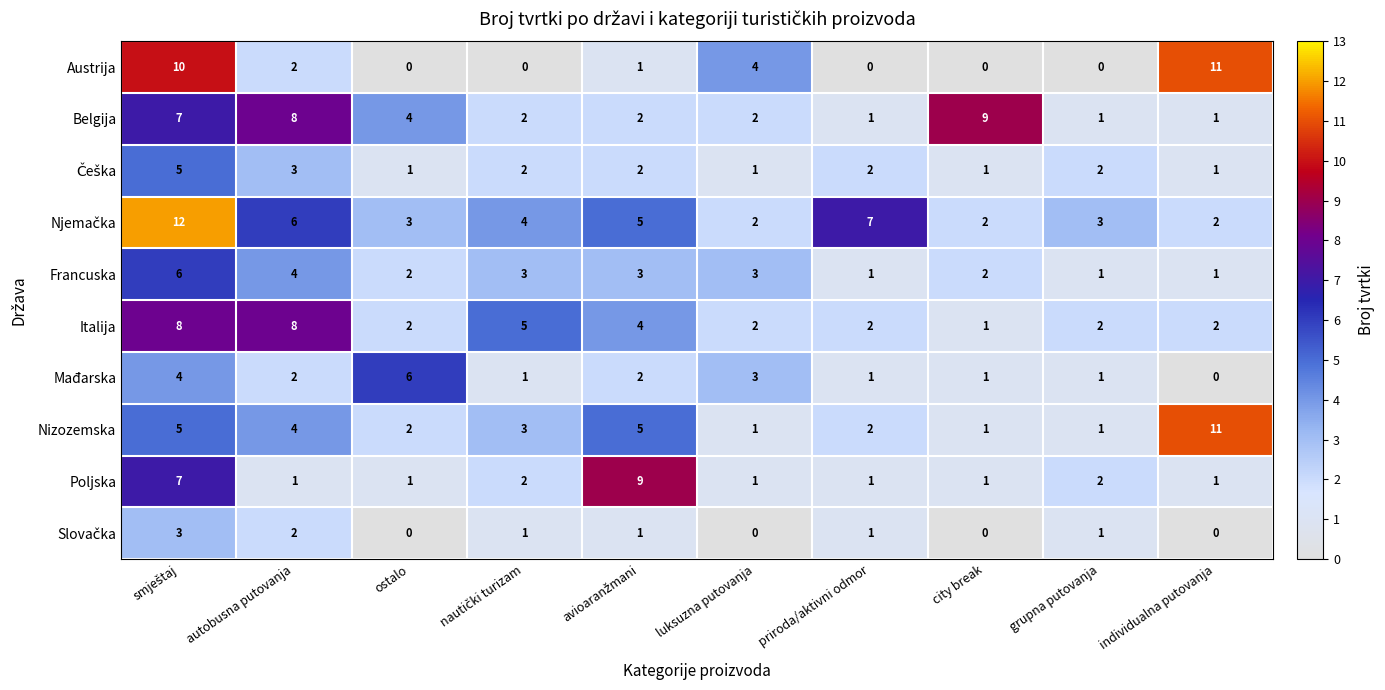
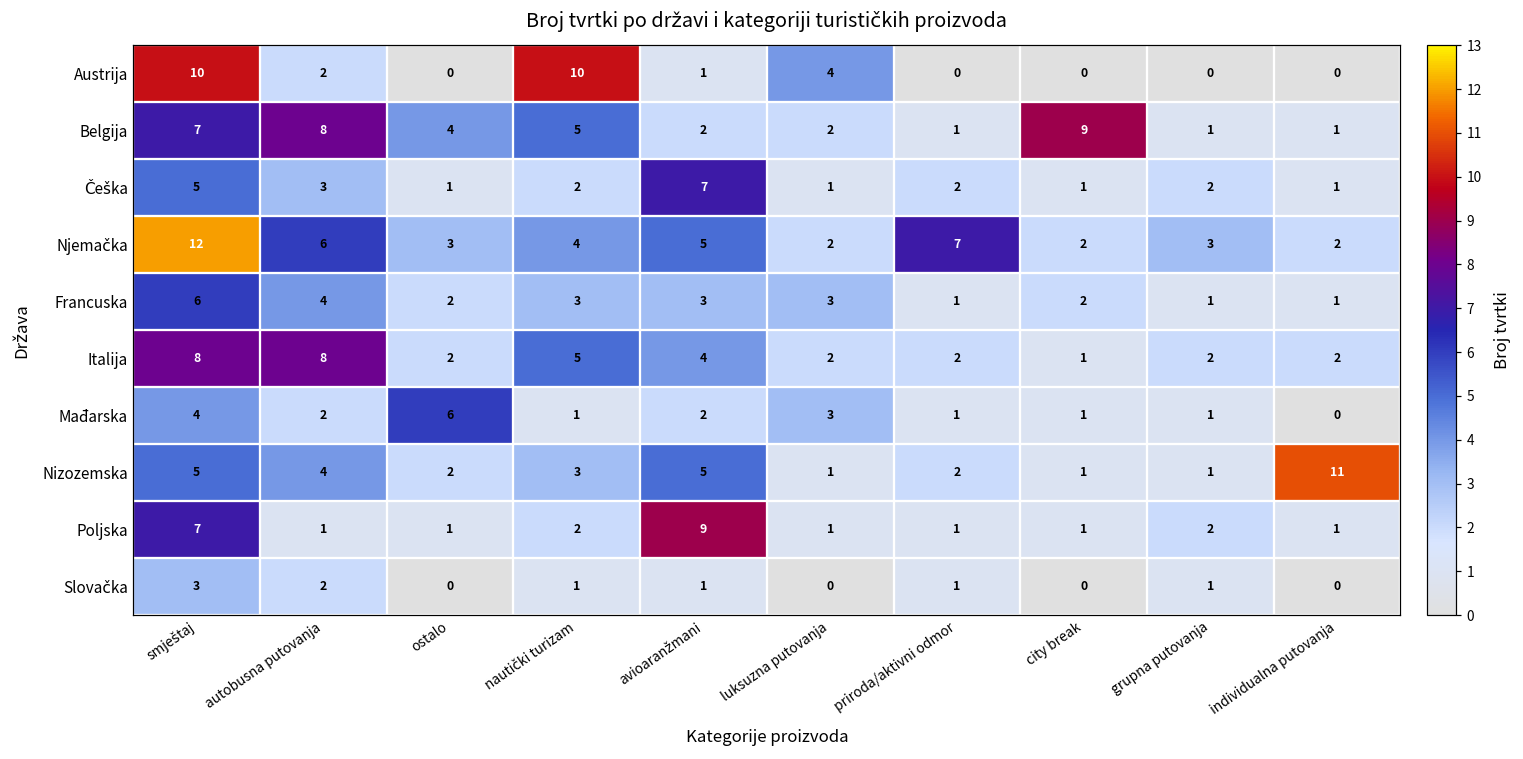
Austrija, nautički turizam: 0 -> 10
Austrija, individualna putovanja: 11 -> 0
Belgija, nautički turizam: 2 -> 5
Češka, avioaranžmani: 2 -> 7
